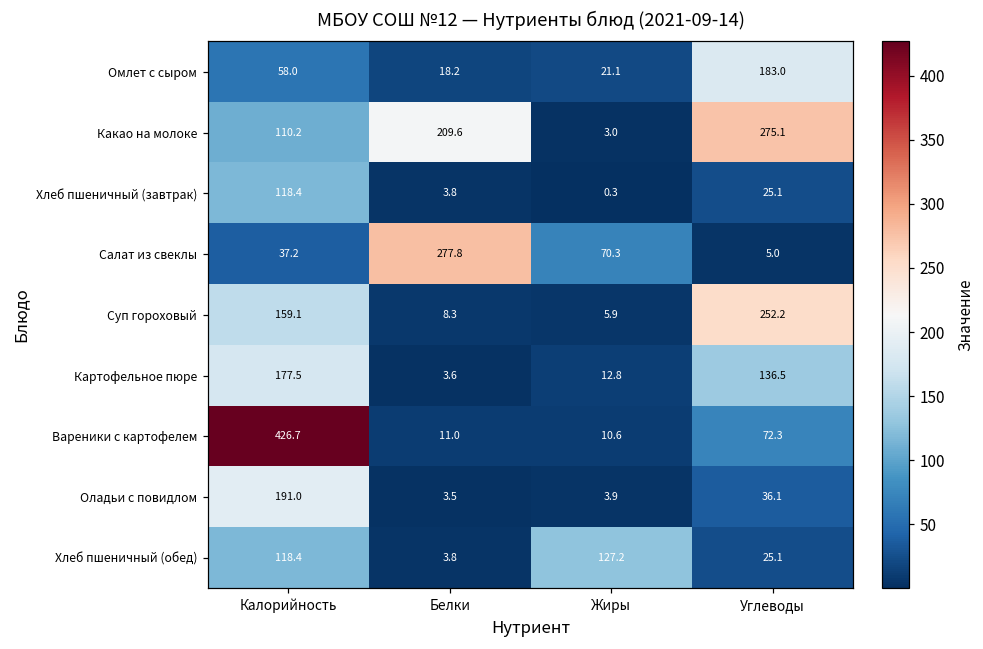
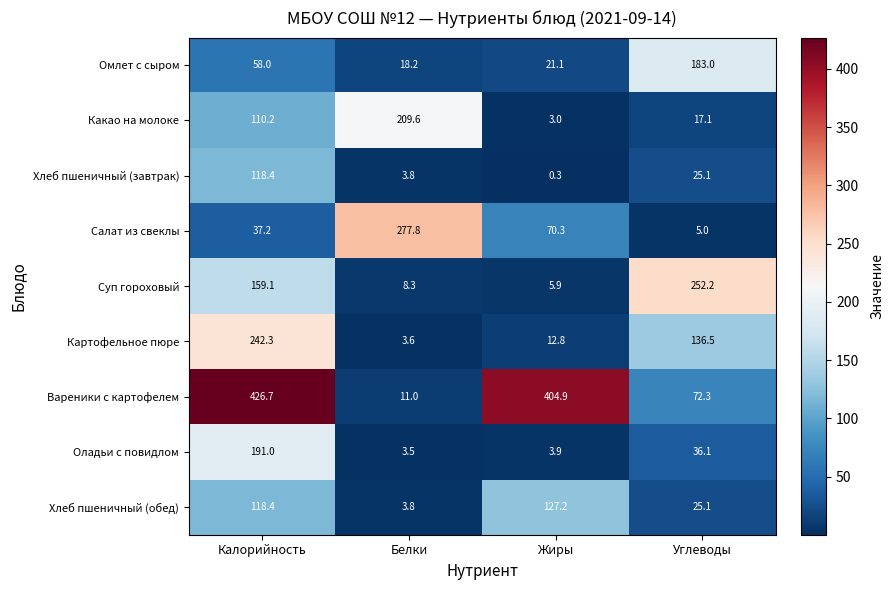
Какао на молоке, Углеводы: 275.1 -> 17.1
Картофельное пюре, Калорийность: 177.5 -> 242.3
Вареники с картофелем, Жиры: 10.6 -> 404.9
